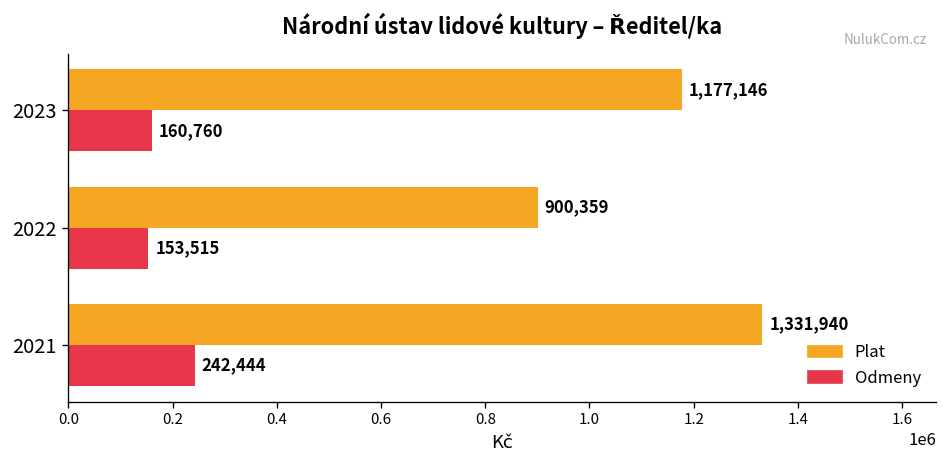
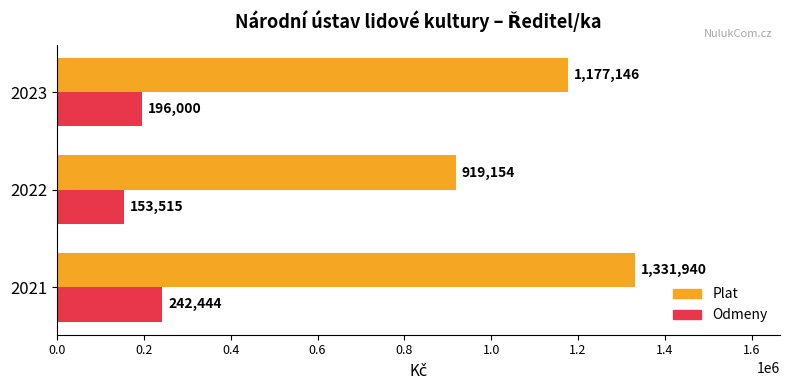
Odmeny, 2023: 160,760 -> 196,000
Plat, 2022: 900,359 -> 919,154
